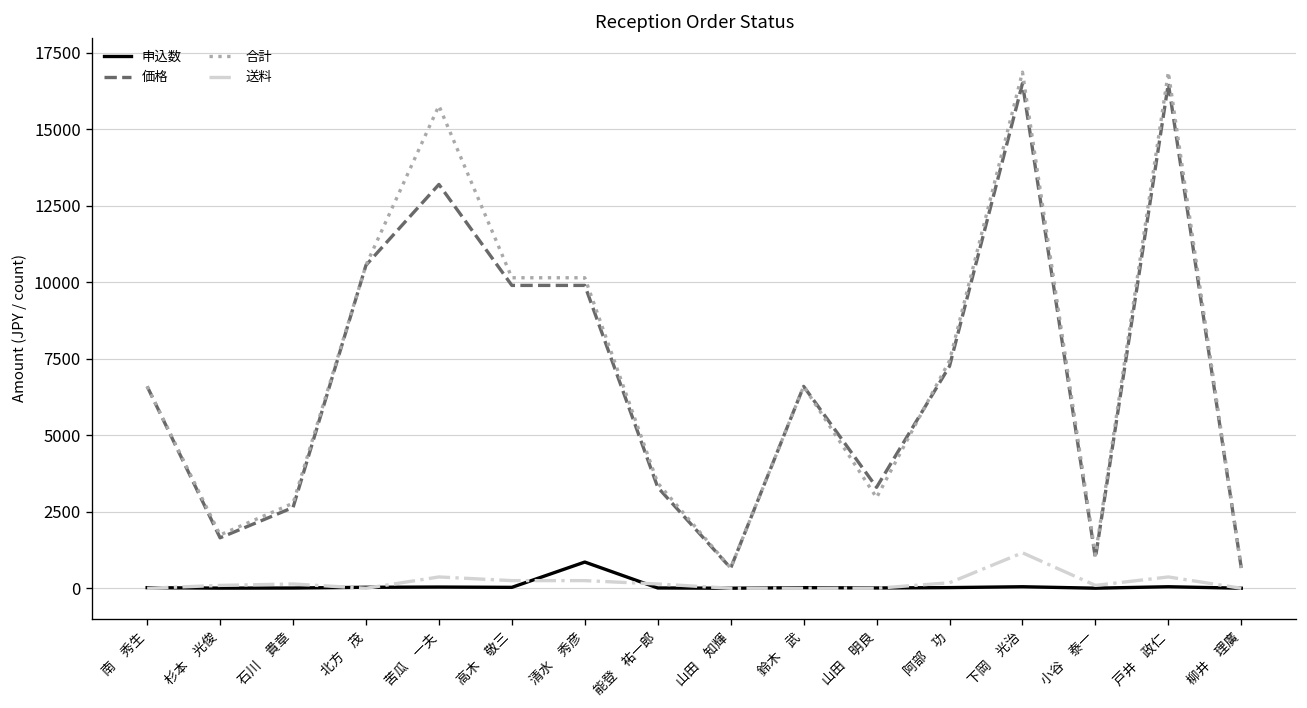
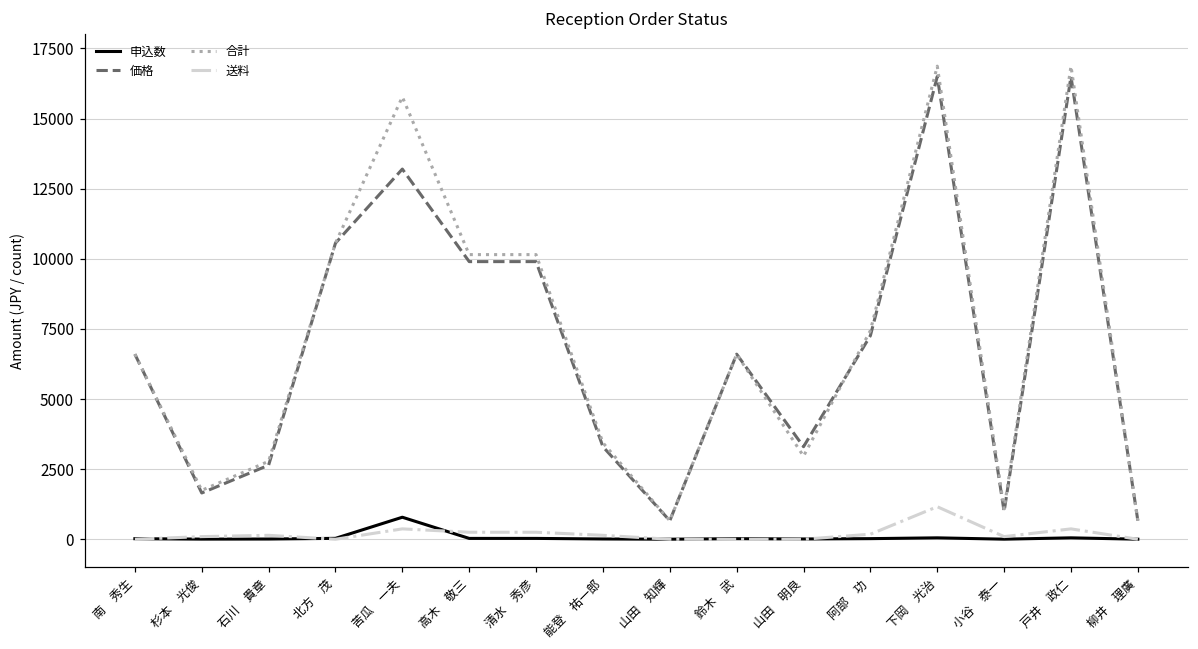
申込数, 苦瓜 一夫: 0 -> 800
申込数, 清水 秀彦: 900 -> 0
